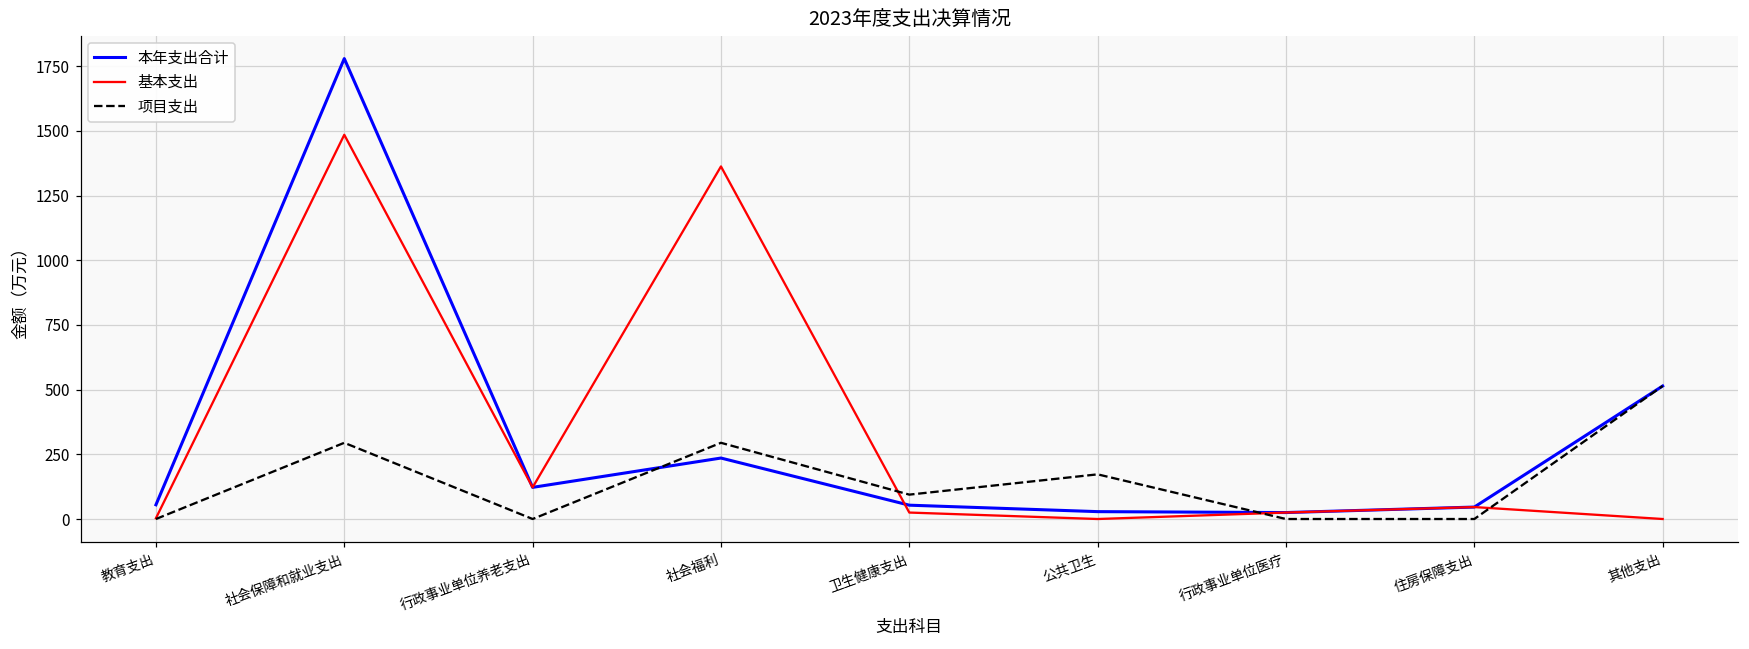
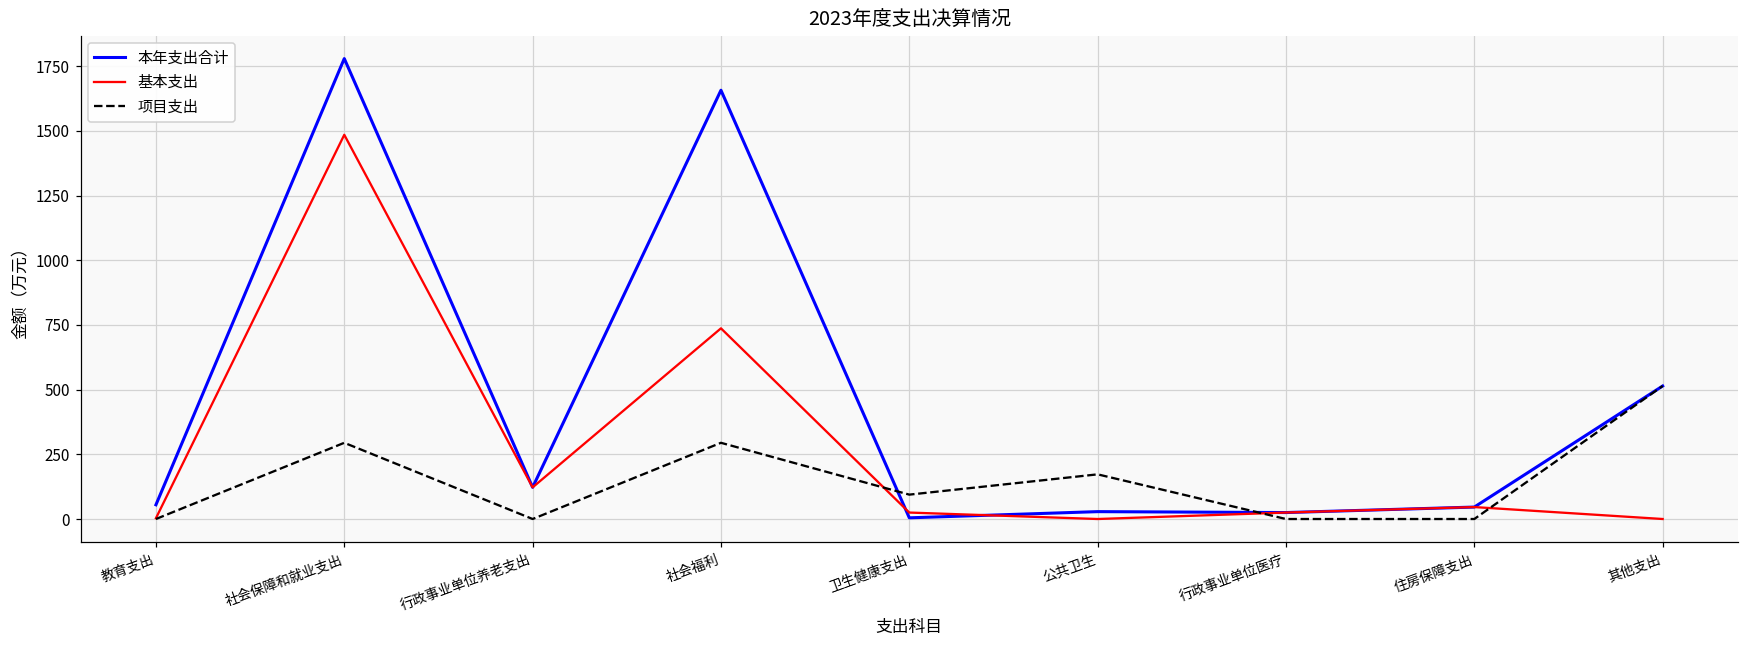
本年支出合计, 社会福利: 240 -> 1660
基本支出, 社会福利: 1360 -> 740
本年支出合计, 卫生健康支出: 50 -> 0
